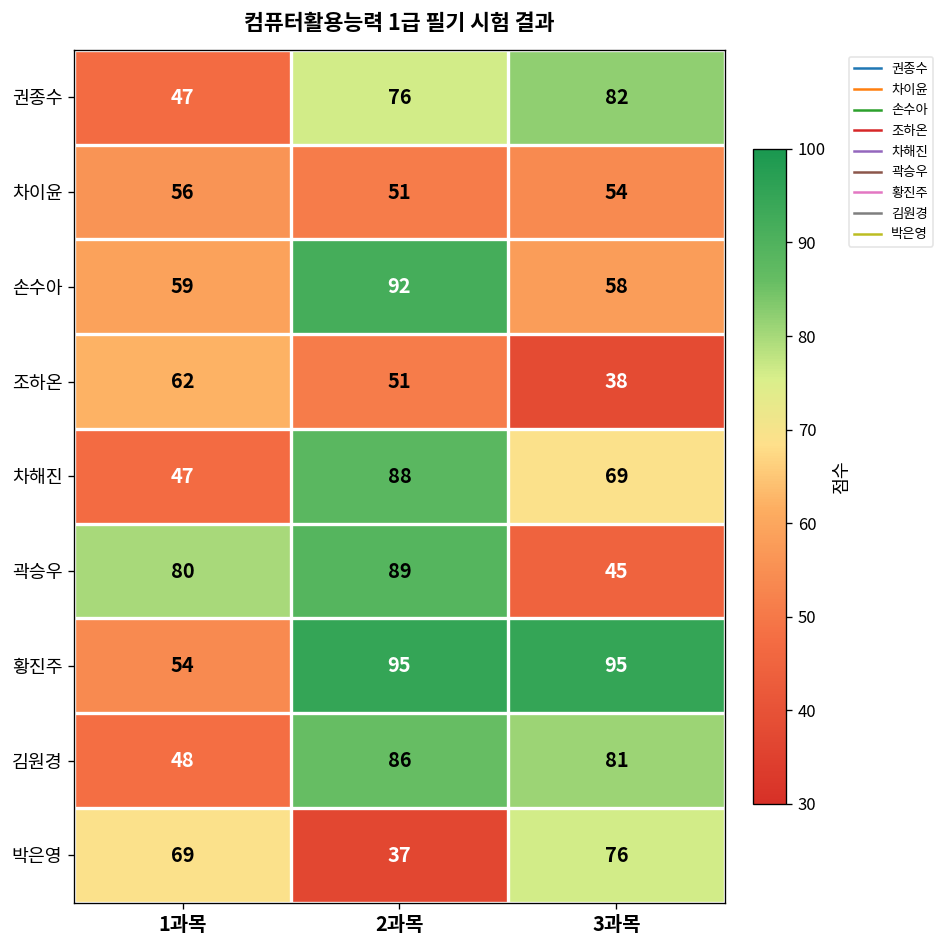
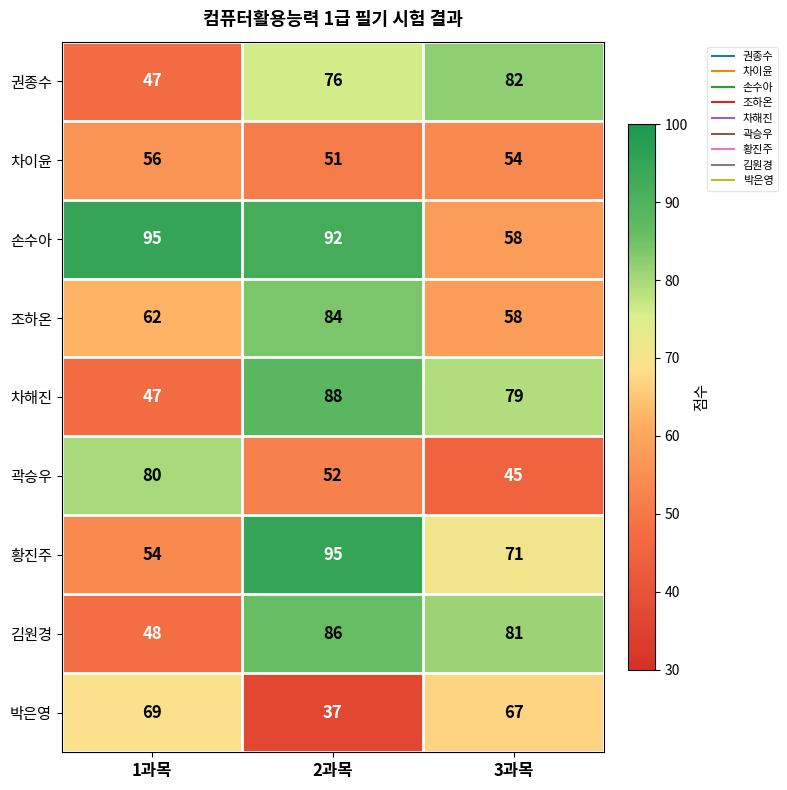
손수아, 1과목: 59 -> 95
조하온, 2과목: 51 -> 84
조하온, 3과목: 38 -> 58
차해진, 3과목: 69 -> 79
곽승우, 2과목: 89 -> 52
황진주, 3과목: 95 -> 71
박은영, 3과목: 76 -> 67
